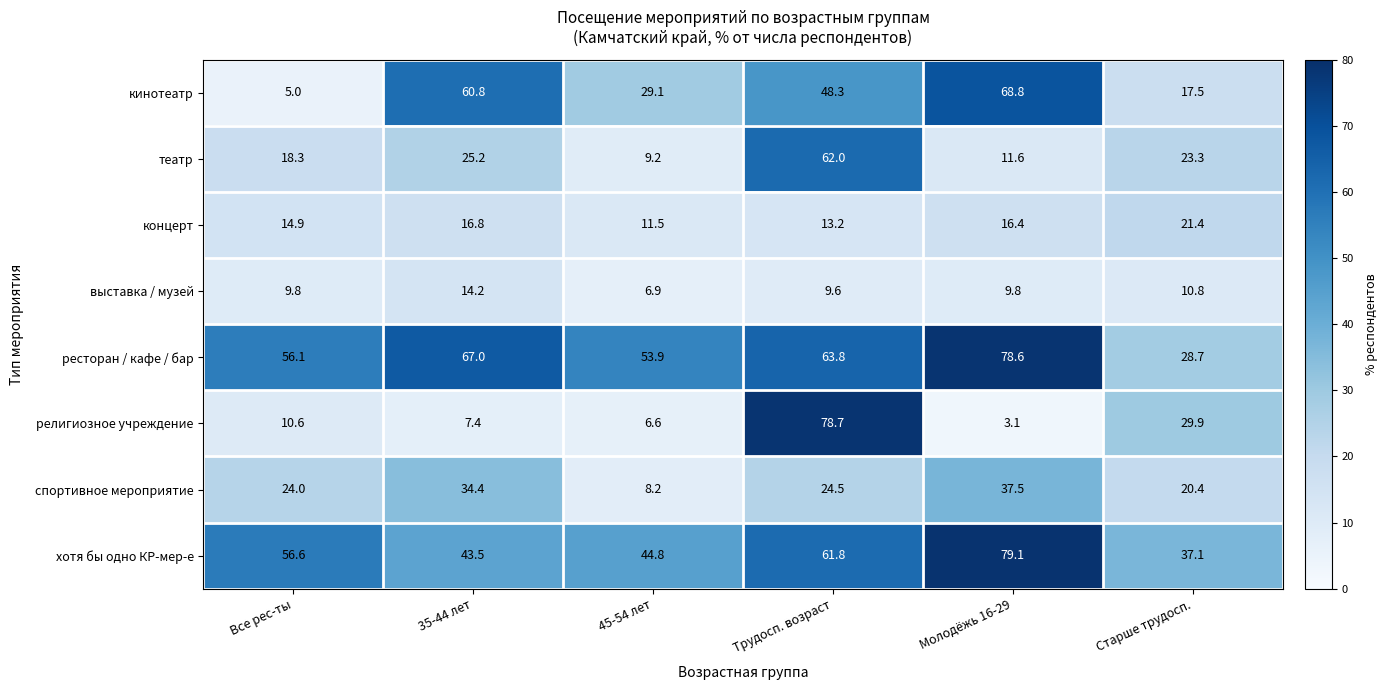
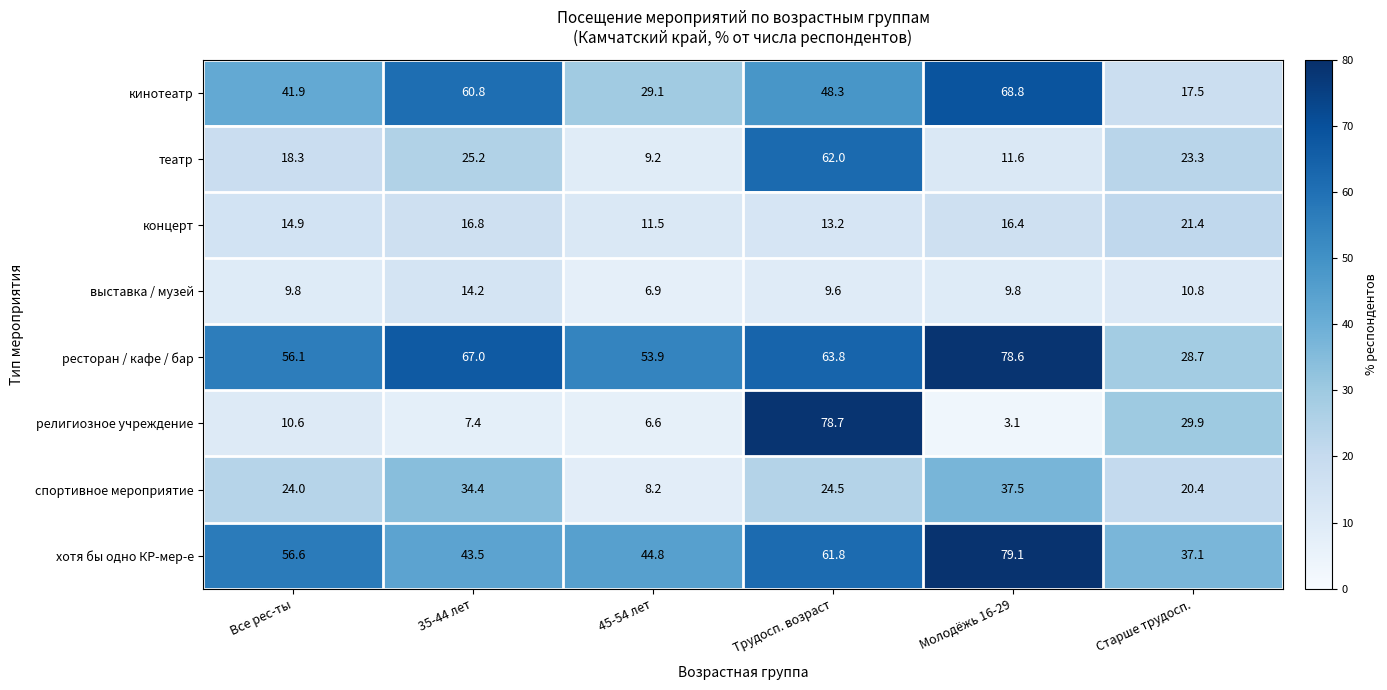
кинотеатр, Все рес-ты: 5.0 -> 41.9
